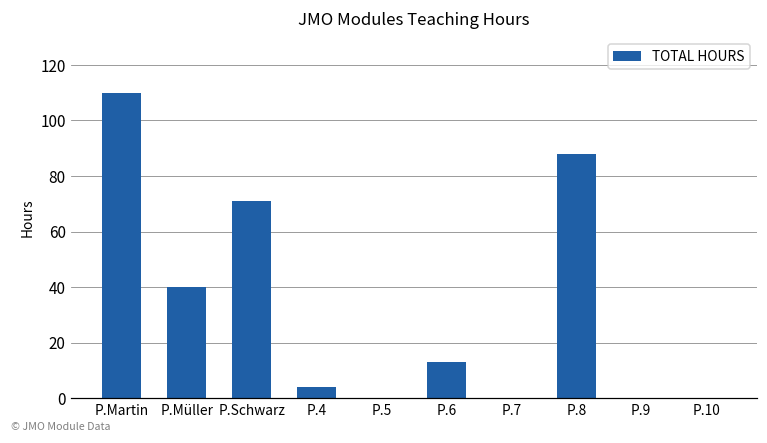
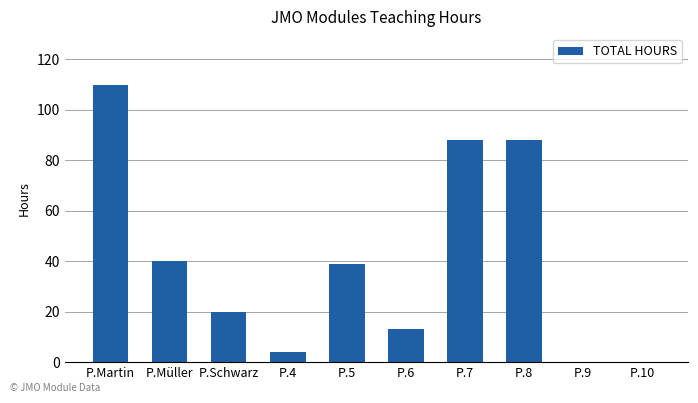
P.Schwarz: 71 -> 20
P.5: 0 -> 39
P.7: 0 -> 88
